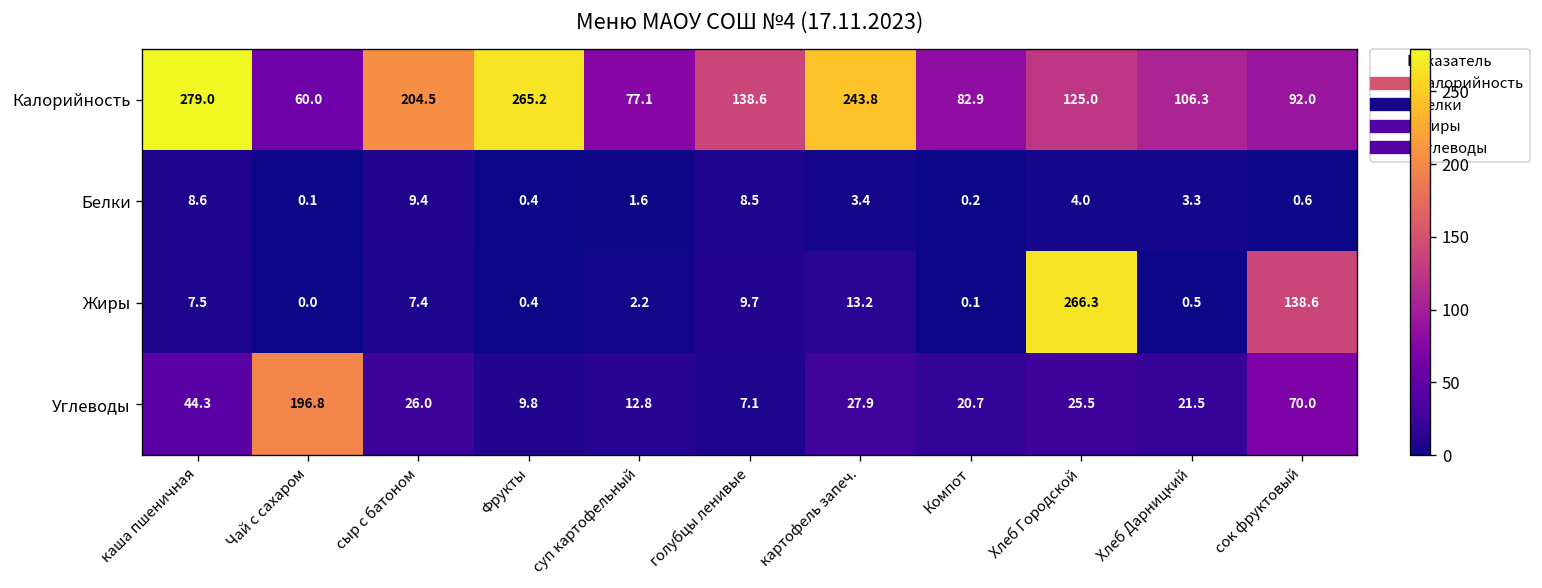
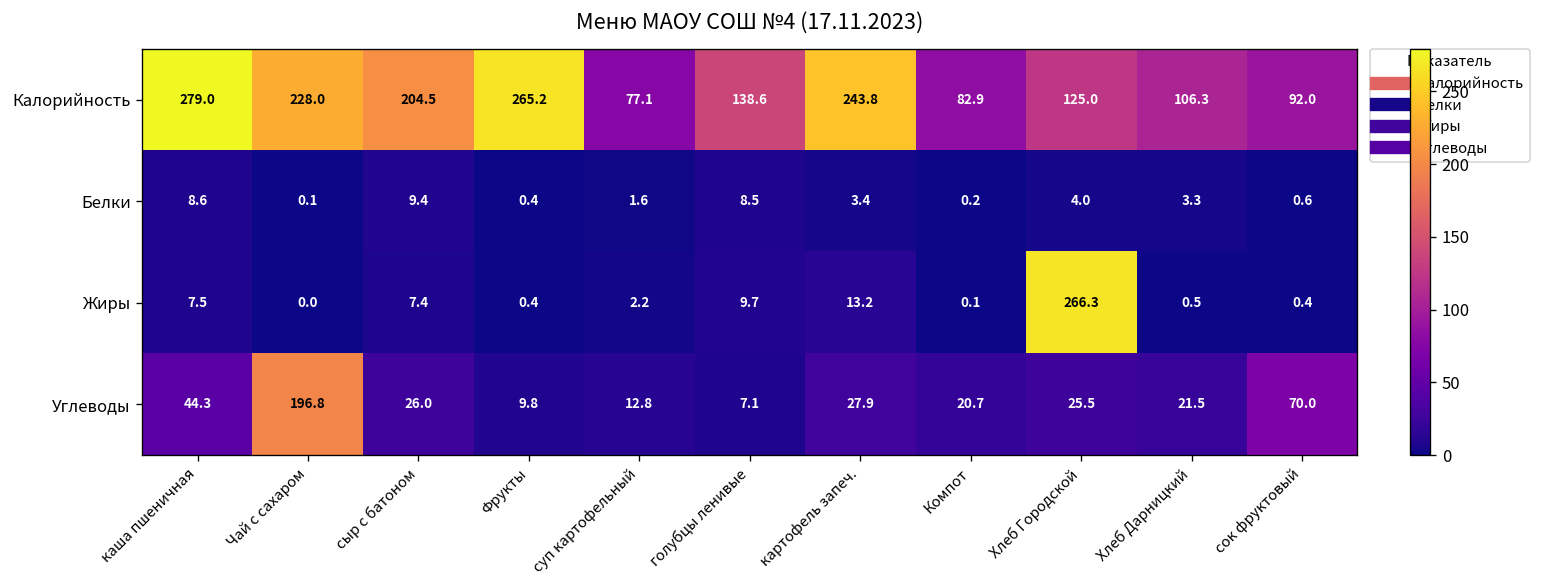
Калорийность, Чай с сахаром: 60.0 -> 228.0
Жиры, сок фруктовый: 138.6 -> 0.4
